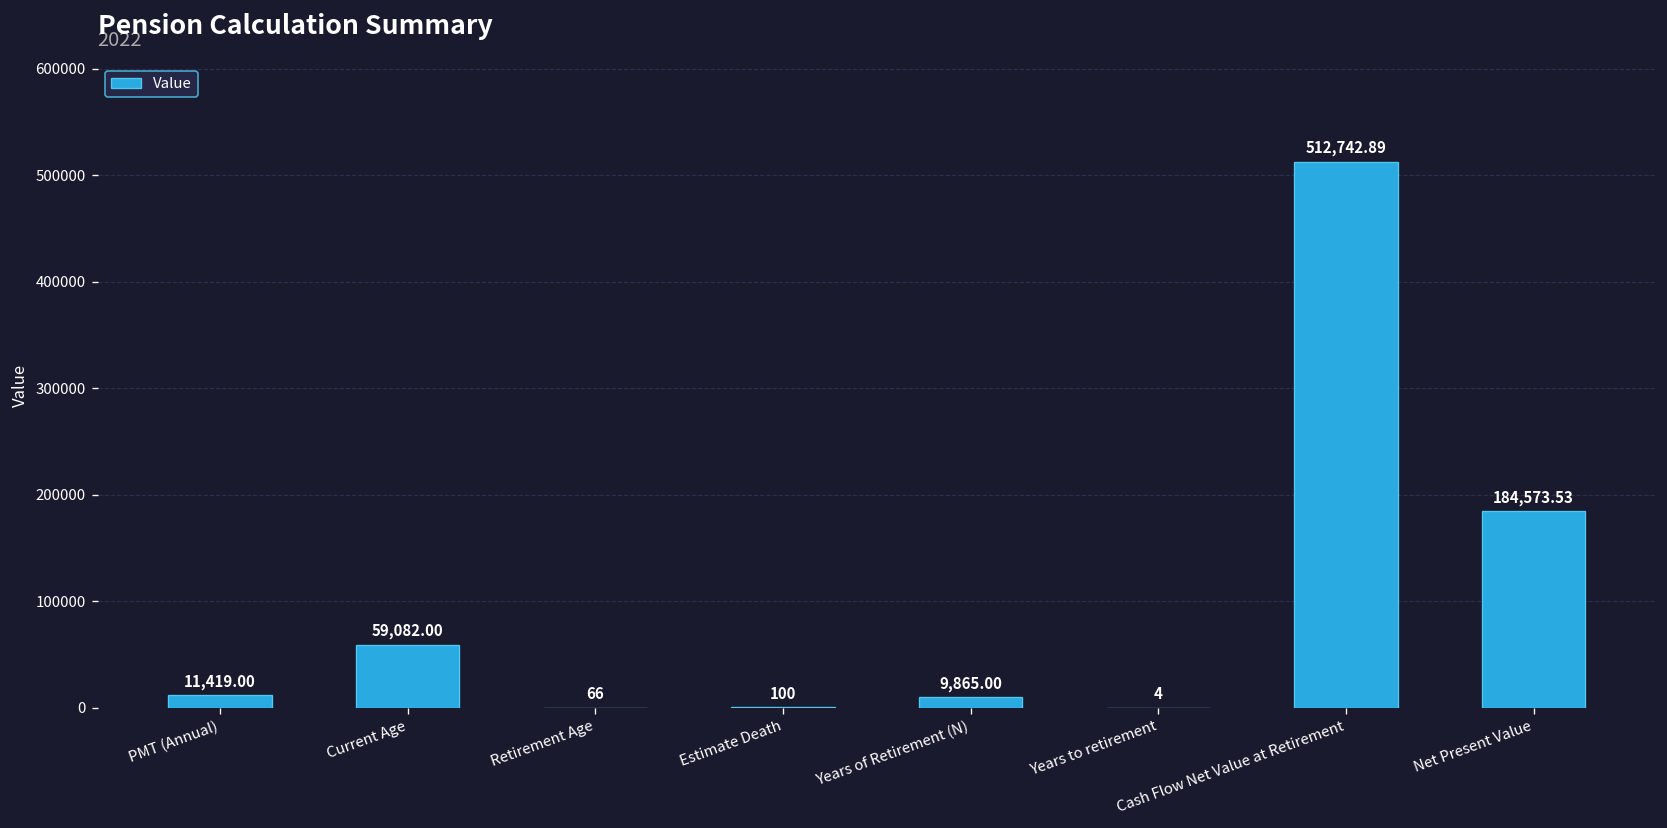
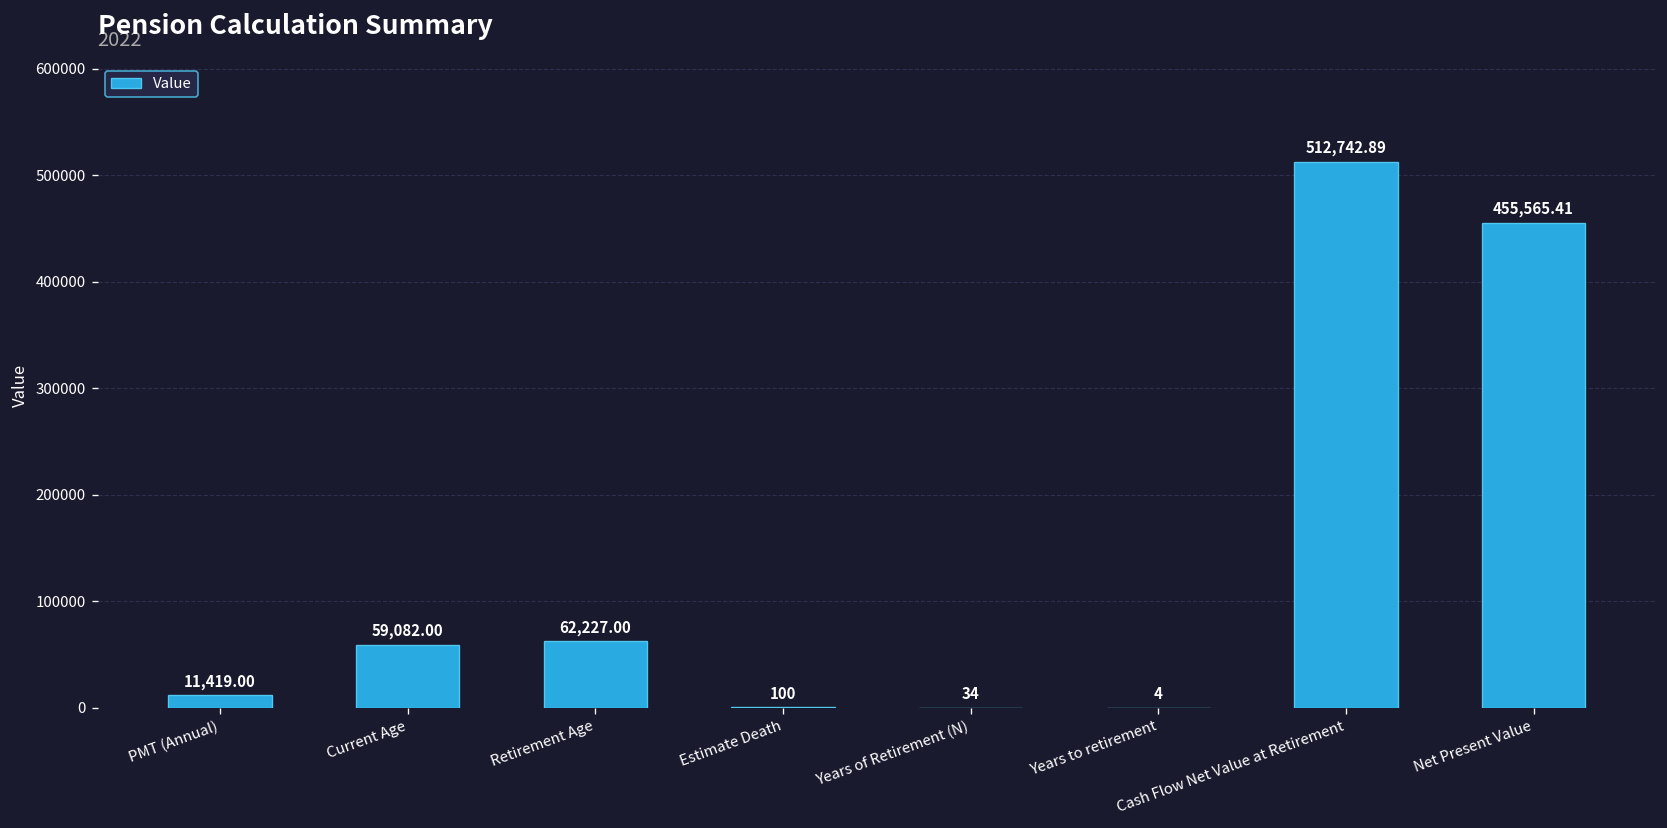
Retirement Age: 66 -> 62,227.00
Years of Retirement (N): 9,865.00 -> 34
Net Present Value: 184,573.53 -> 455,565.41
